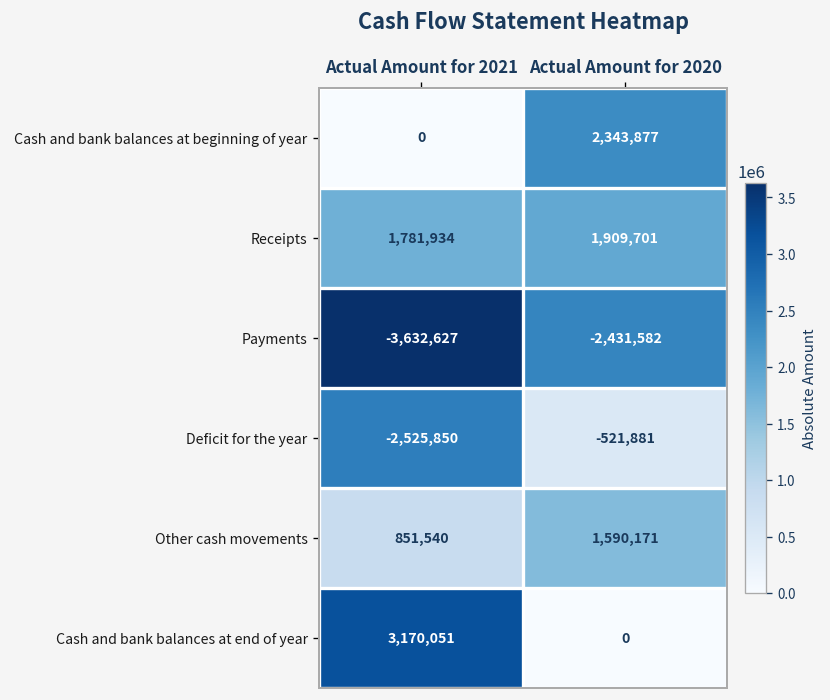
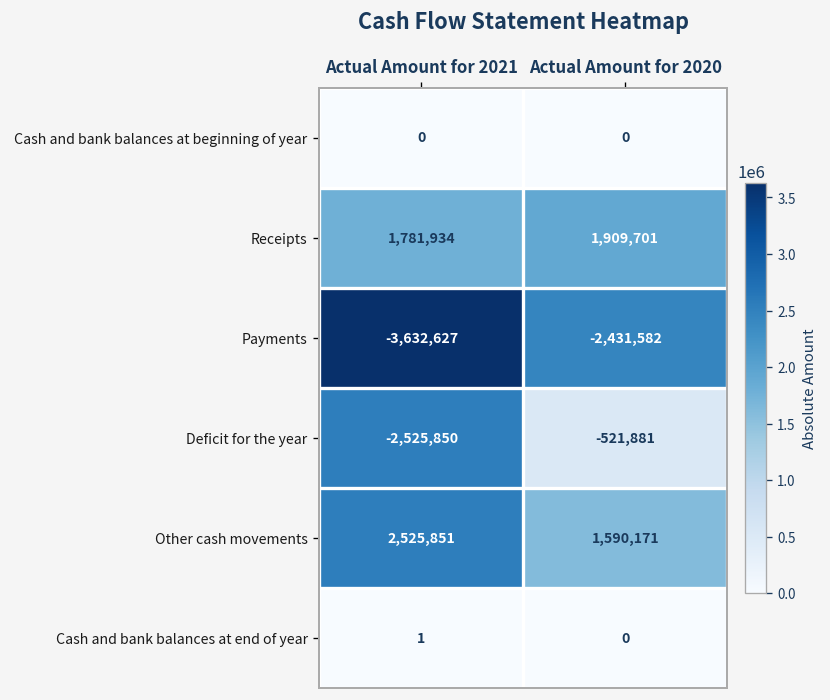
Cash and bank balances at beginning of year, Actual Amount for 2020: 2,343,877 -> 0
Other cash movements, Actual Amount for 2021: 851,540 -> 2,525,851
Cash and bank balances at end of year, Actual Amount for 2021: 3,170,051 -> 1
